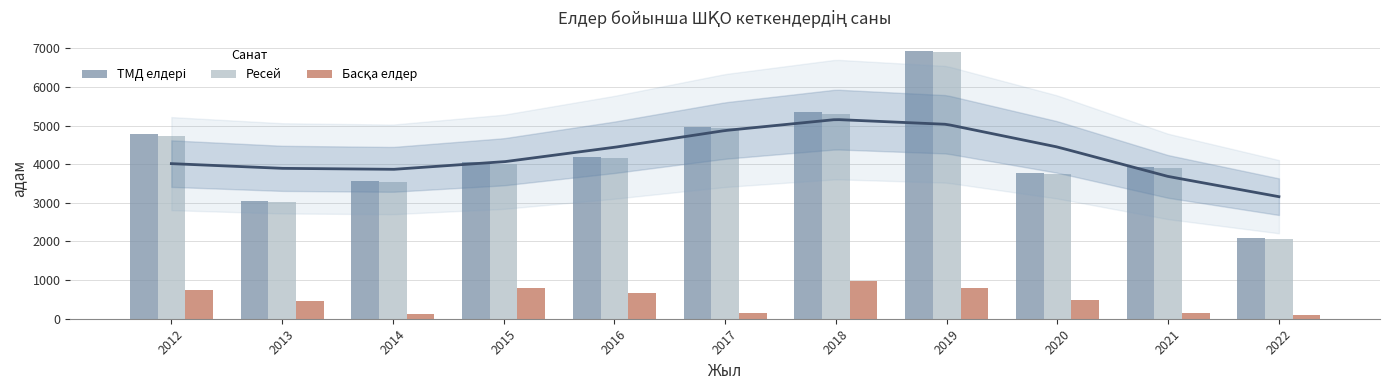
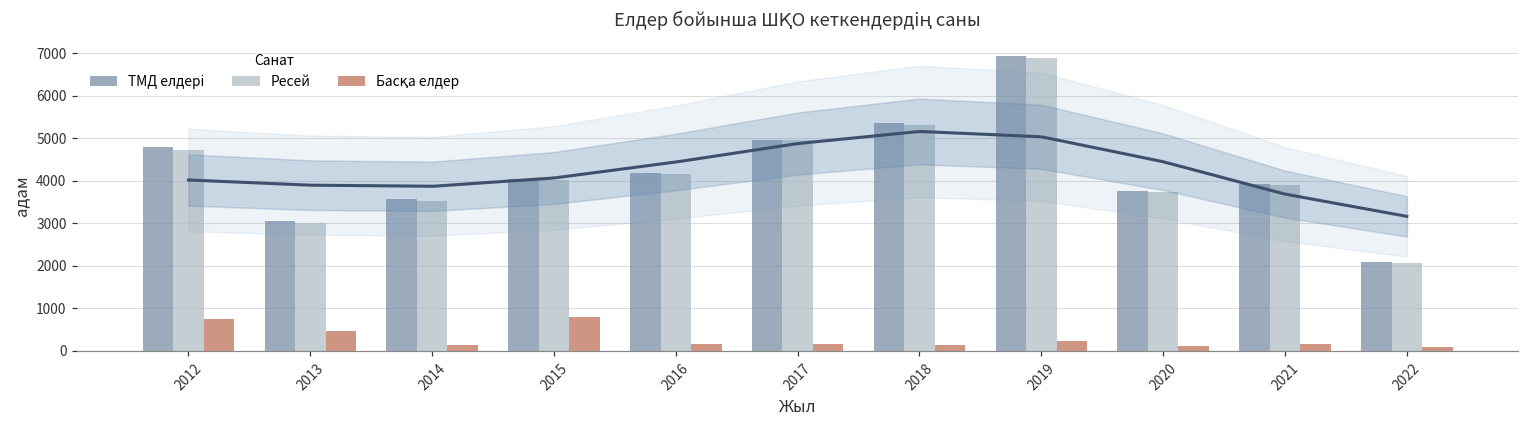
Басқа елдер, 2016: 700 -> 200
Басқа елдер, 2018: 1000 -> 100
Басқа елдер, 2019: 800 -> 200
Басқа елдер, 2020: 500 -> 100
